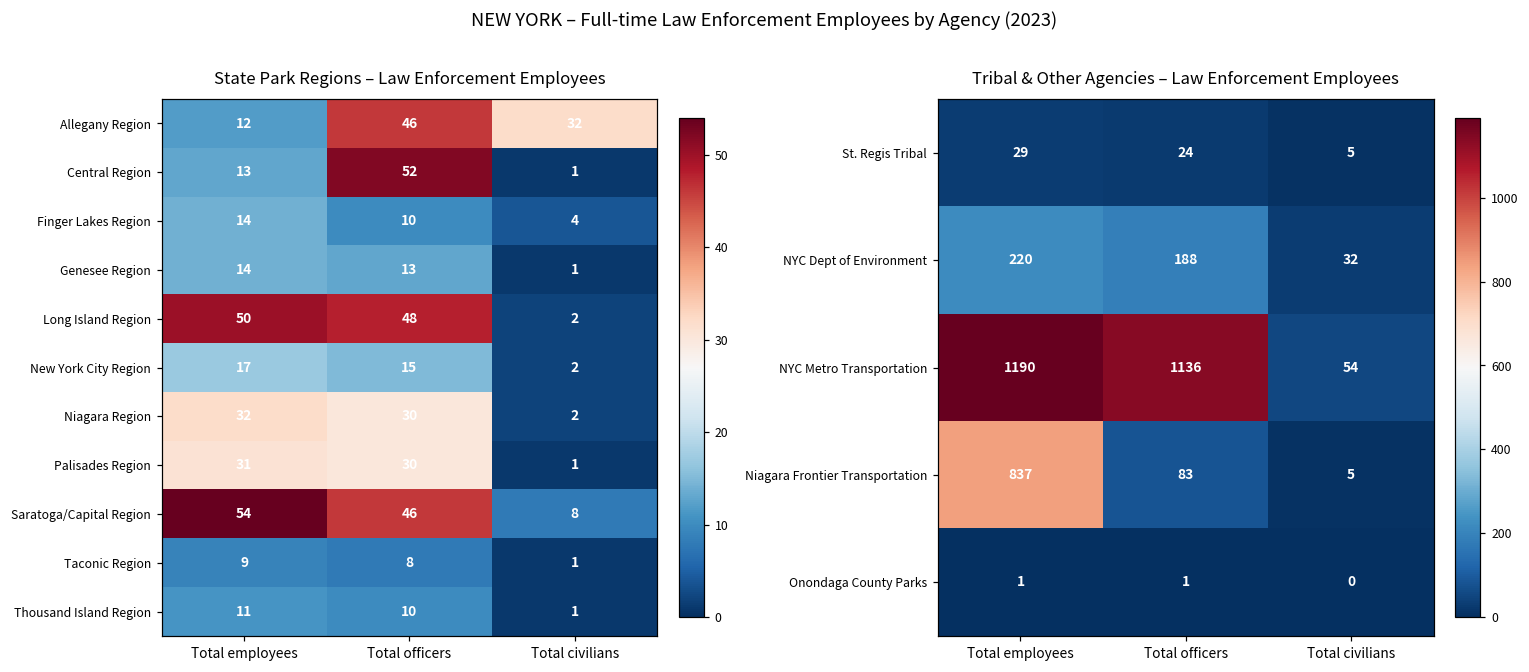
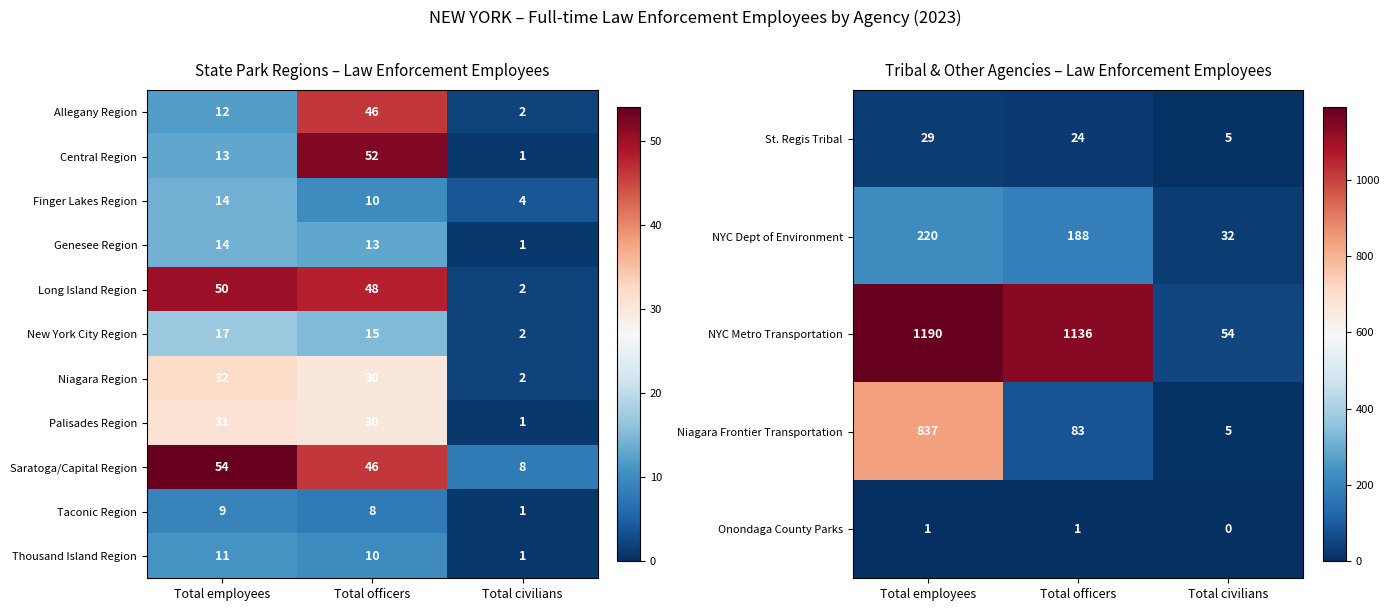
State Park Regions – Law Enforcement Employees, Allegany Region, Total civilians: 32 -> 2
